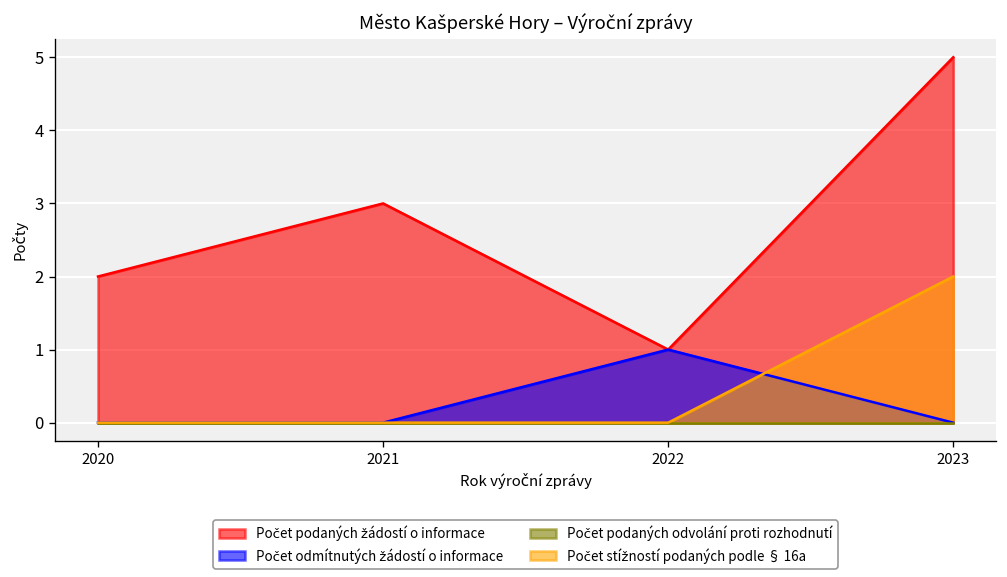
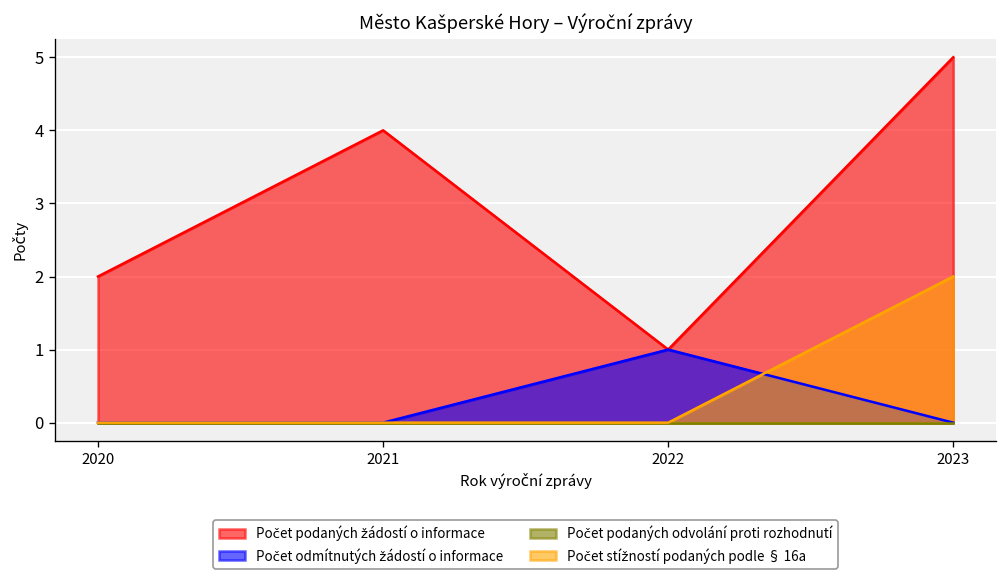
Počet podaných žádostí o informace, 2021: 3 -> 4
